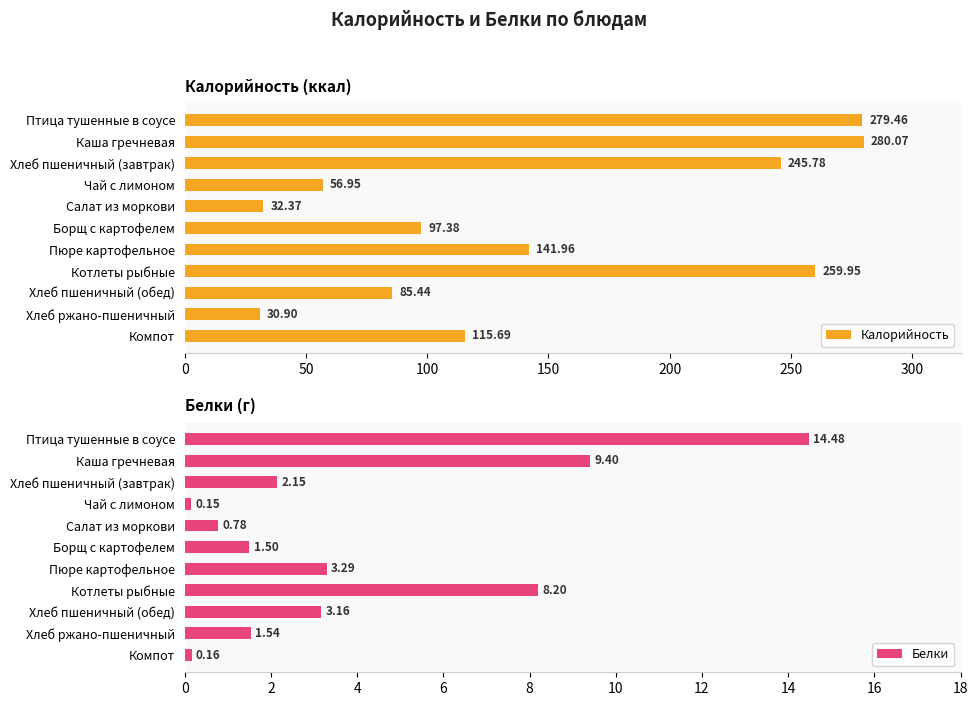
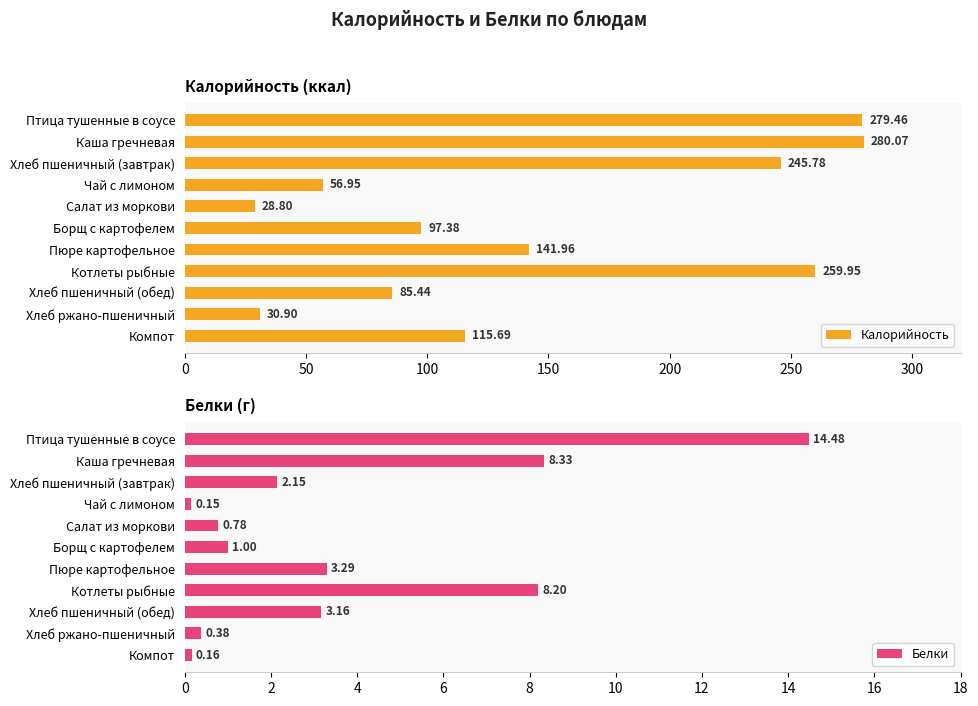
Калорийность (ккал), Салат из моркови: 32.37 -> 28.80
Белки (г), Каша гречневая: 9.40 -> 8.33
Белки (г), Борщ с картофелем: 1.50 -> 1.00
Белки (г), Хлеб ржано-пшеничный: 1.54 -> 0.38
